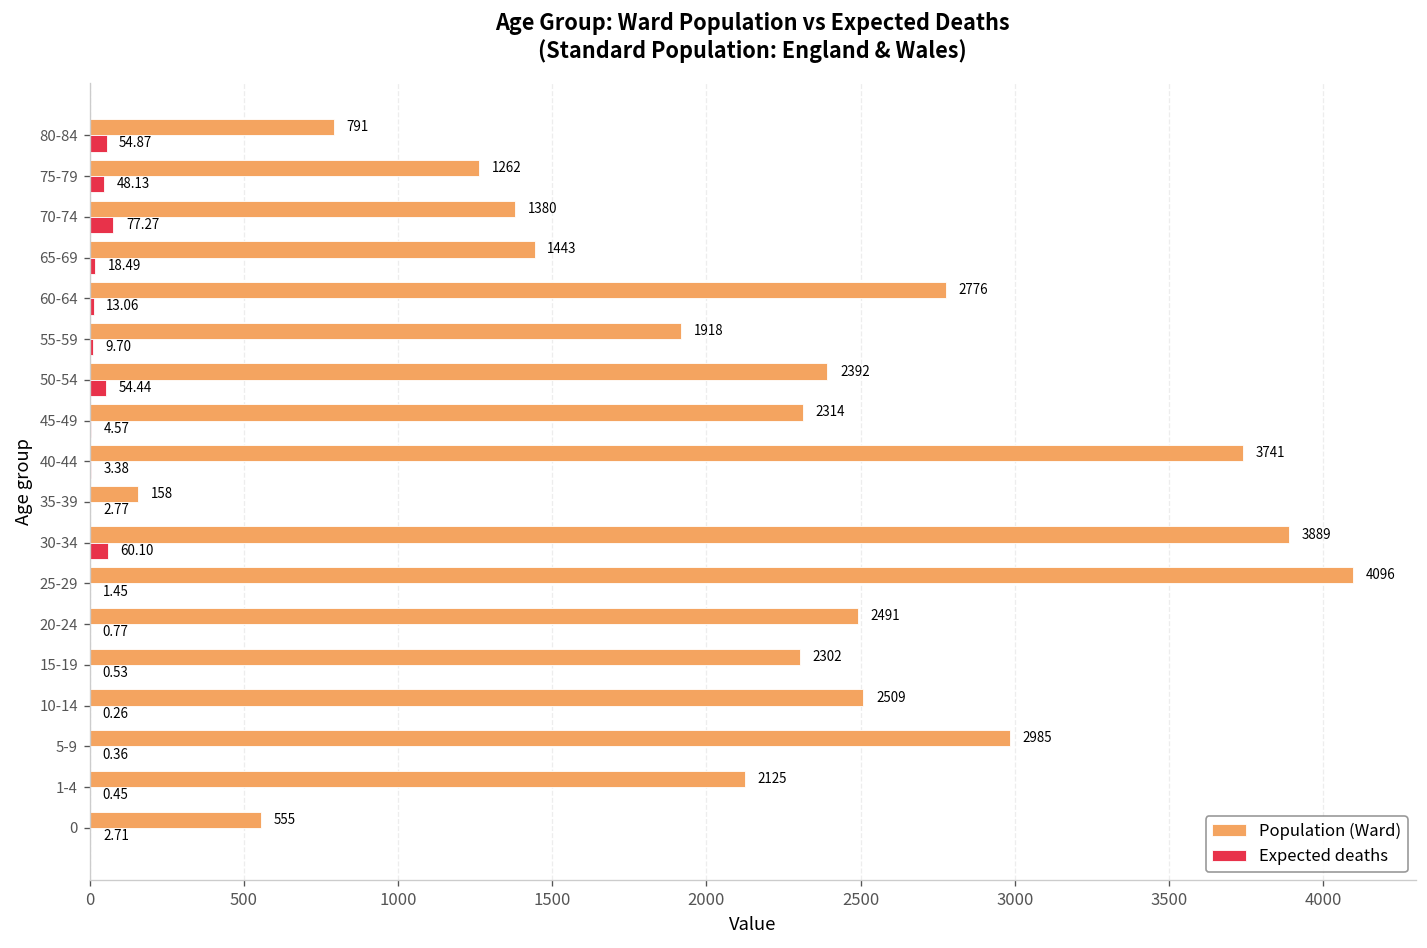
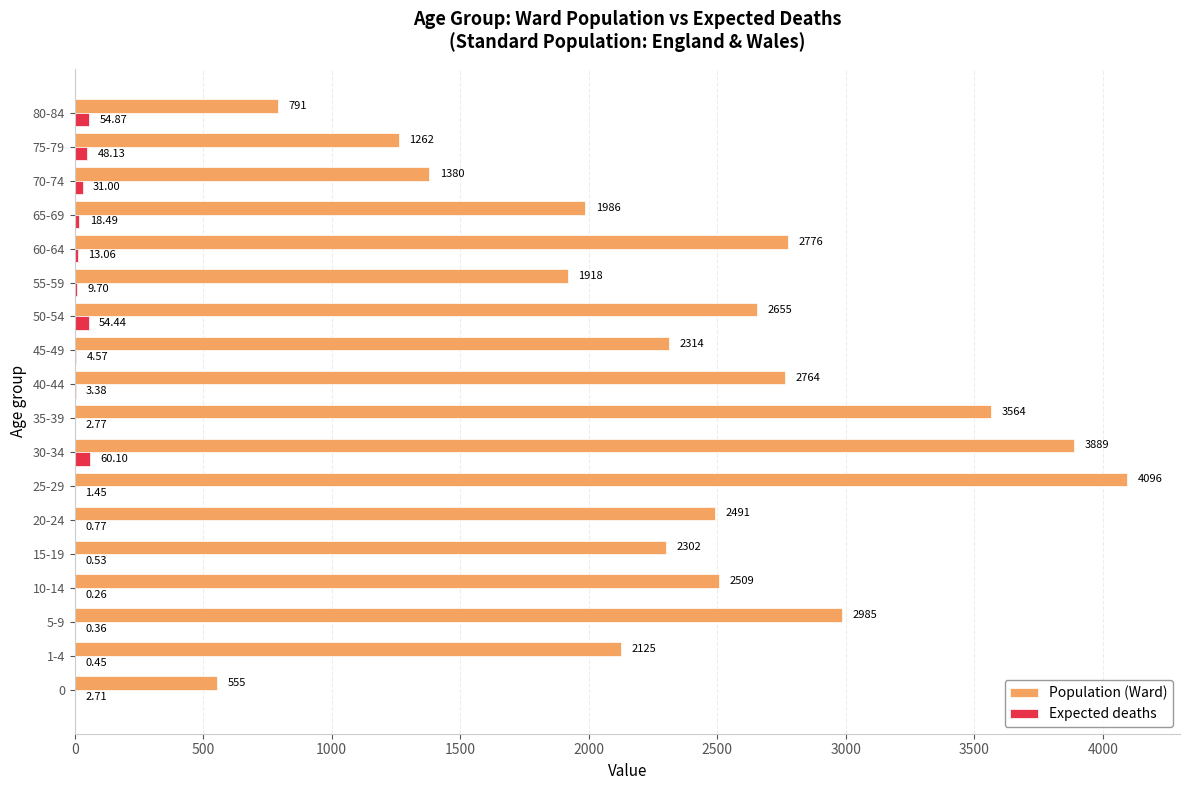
Expected deaths, 70-74: 77.27 -> 31.00
Population (Ward), 65-69: 1443 -> 1986
Population (Ward), 50-54: 2392 -> 2655
Population (Ward), 40-44: 3741 -> 2764
Population (Ward), 35-39: 158 -> 3564
